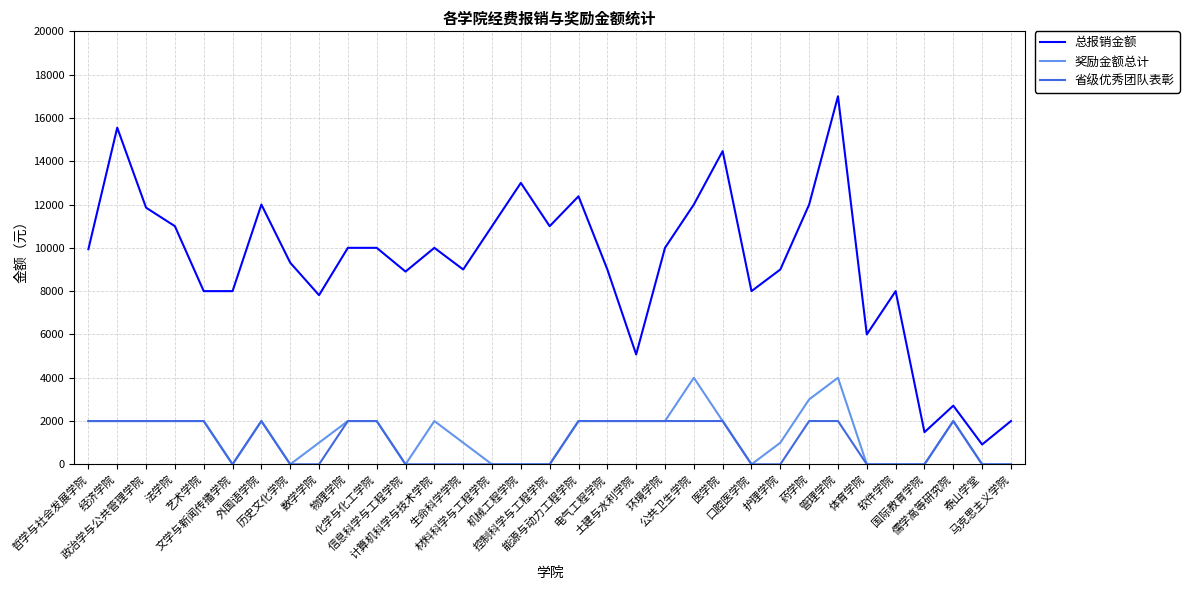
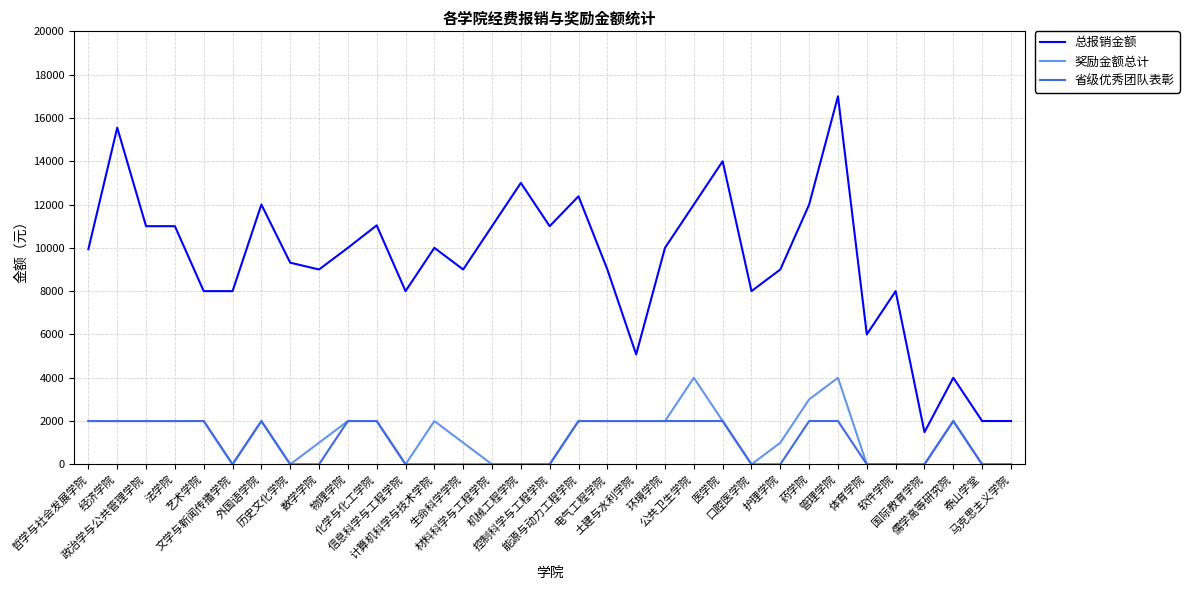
总报销金额, 政治学与公共管理学院: 11900 -> 11000
总报销金额, 数学学院: 7800 -> 9000
总报销金额, 化学与化工学院: 10000 -> 11000
总报销金额, 信息科学与工程学院: 8900 -> 8000
总报销金额, 医学院: 14500 -> 14000
总报销金额, 儒学高等研究院: 2700 -> 4000
总报销金额, 泰山学堂: 900 -> 2000
